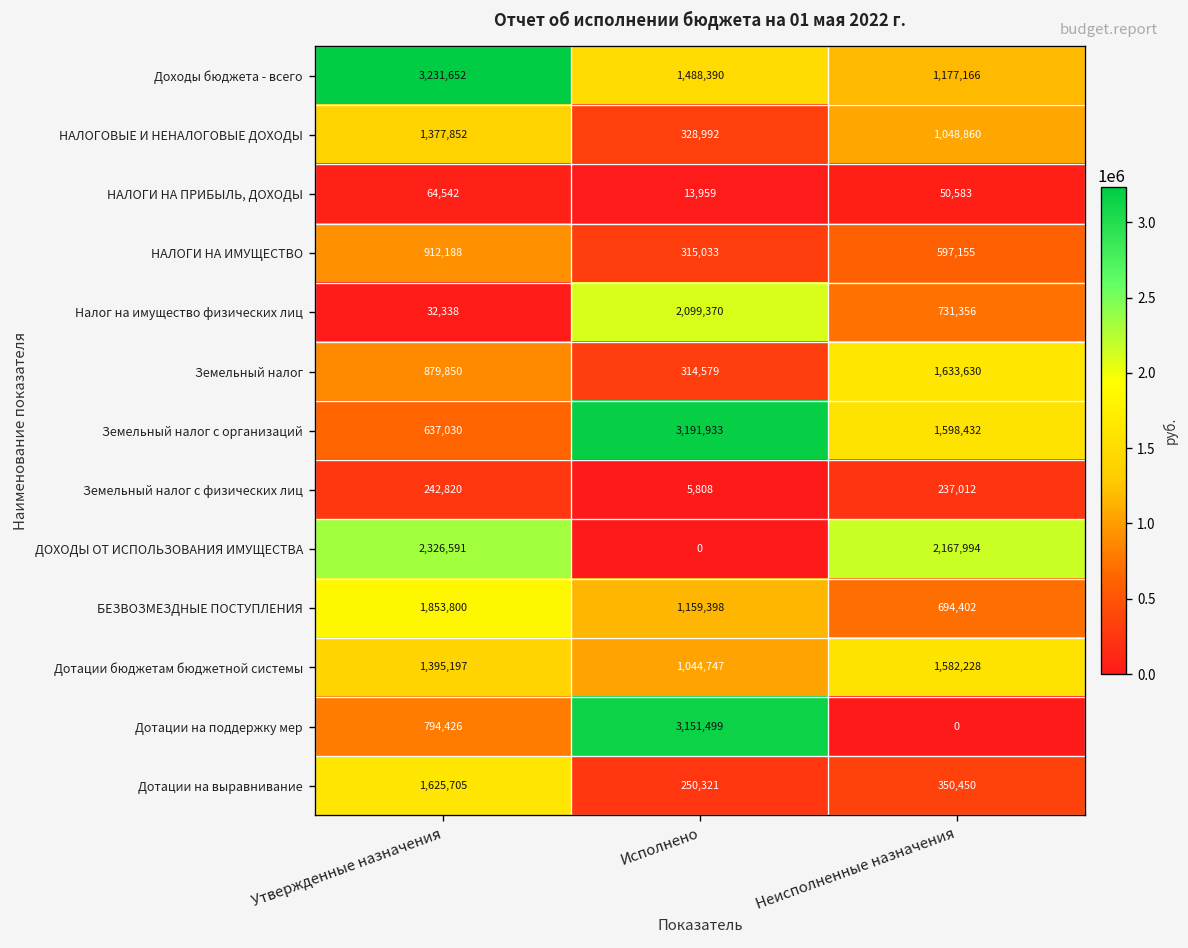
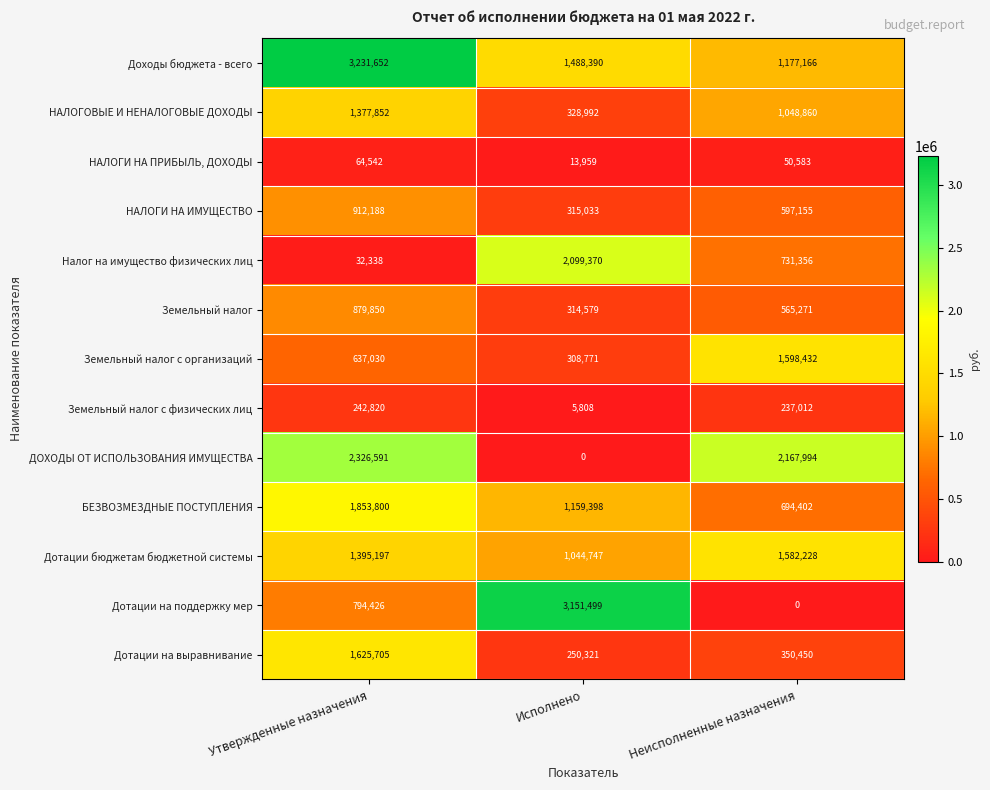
Земельный налог, Неисполненные назначения: 1,633,630 -> 565,271
Земельный налог с организаций, Исполнено: 3,191,933 -> 308,771
